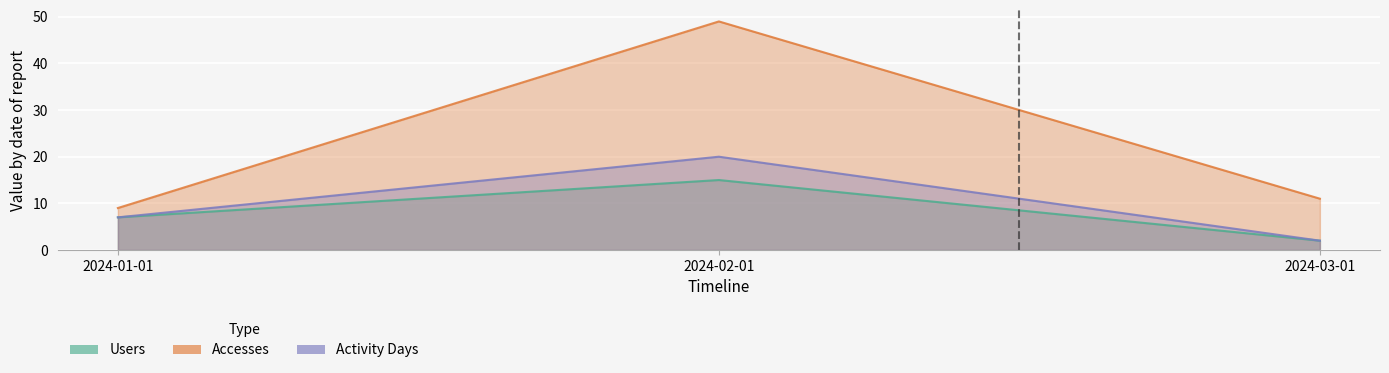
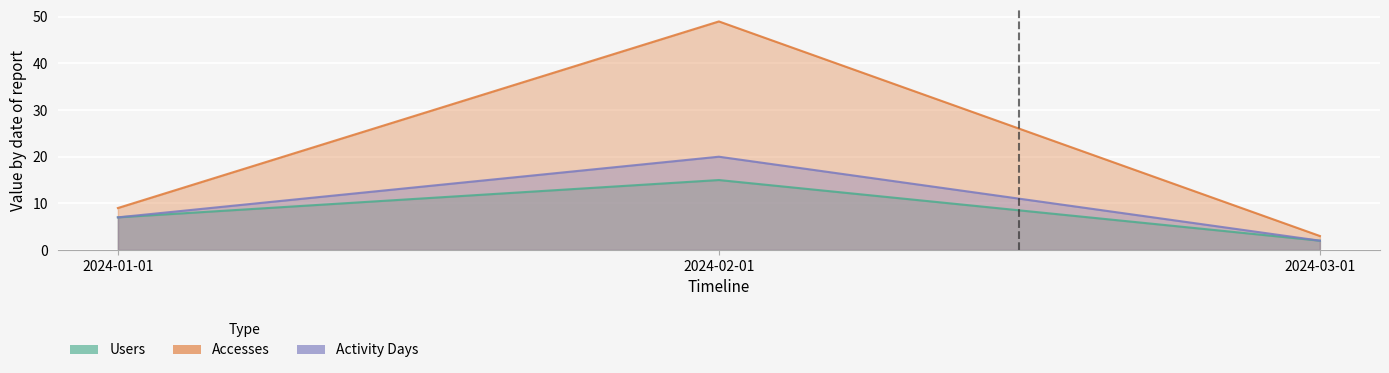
Accesses, 2024-03-01: 11 -> 3
